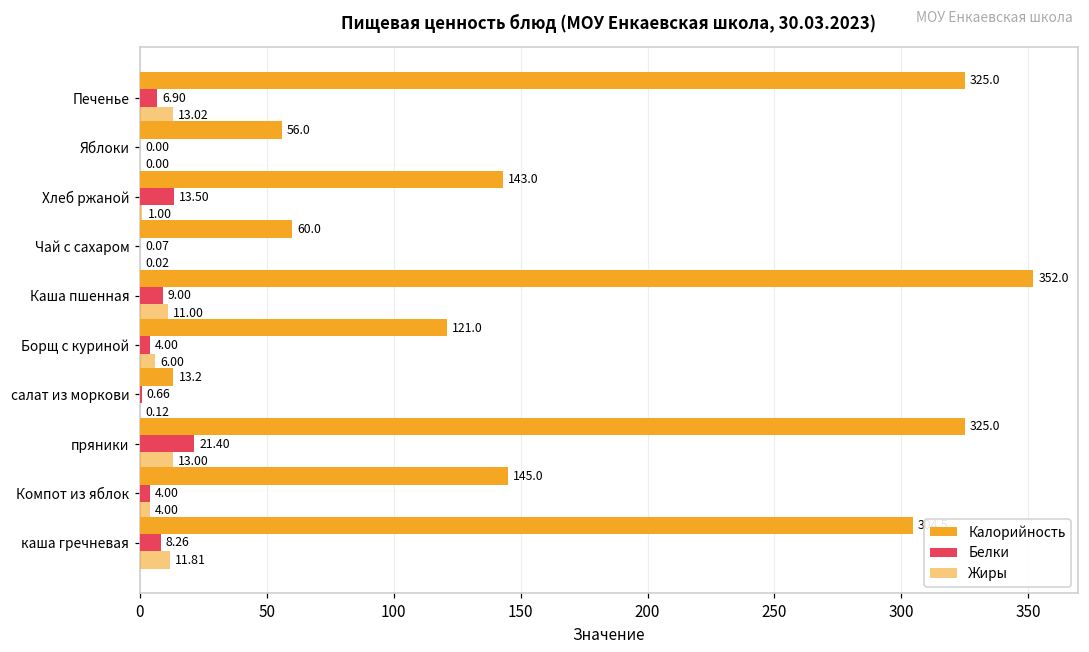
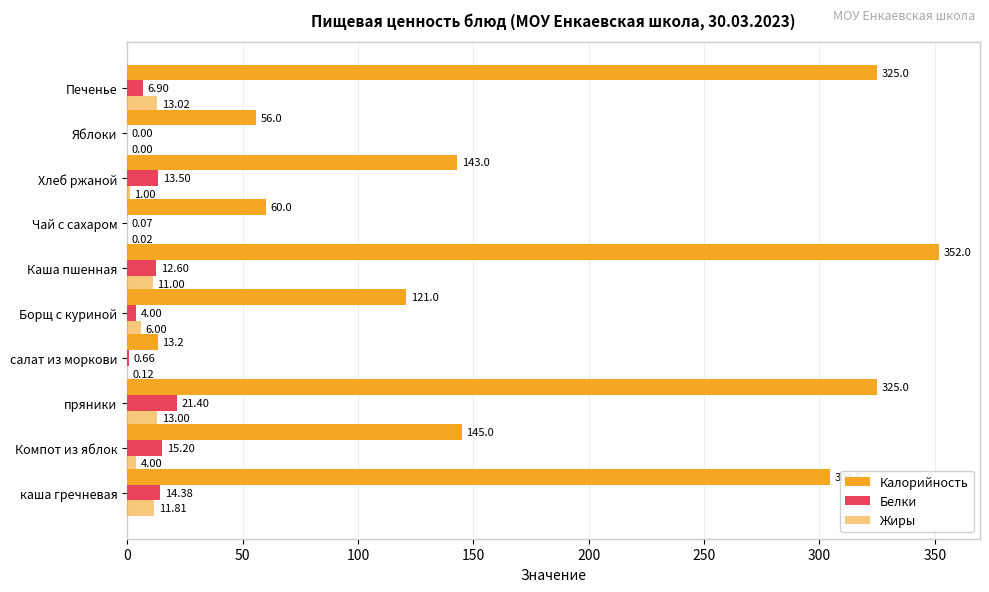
Белки, Каша пшенная: 9.00 -> 12.60
Белки, Компот из яблок: 4.00 -> 15.20
Белки, каша гречневая: 8.26 -> 14.38
